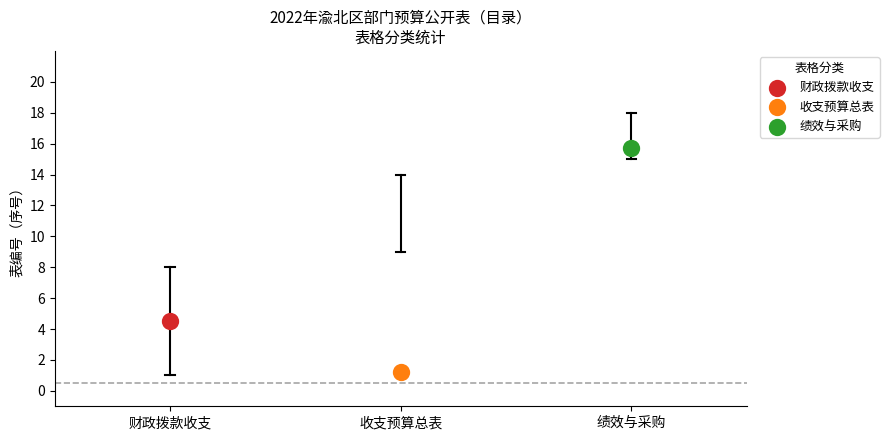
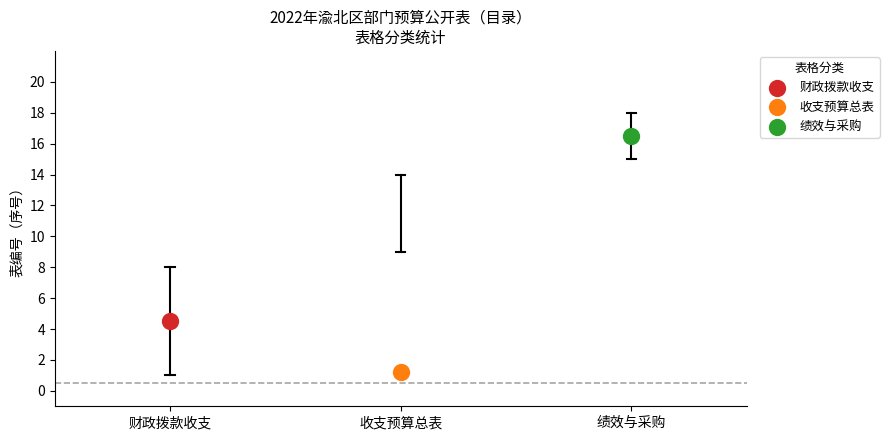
绩效与采购, 绩效与采购: 15.7 -> 16.5
